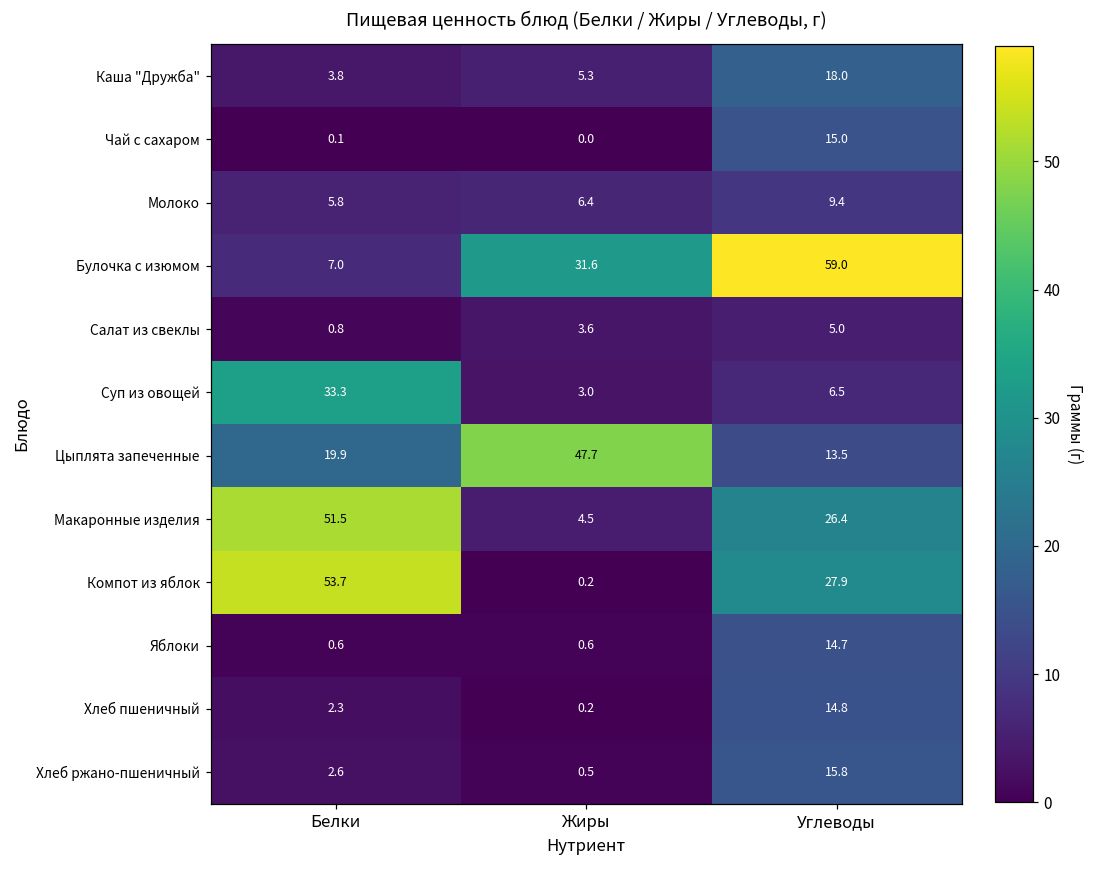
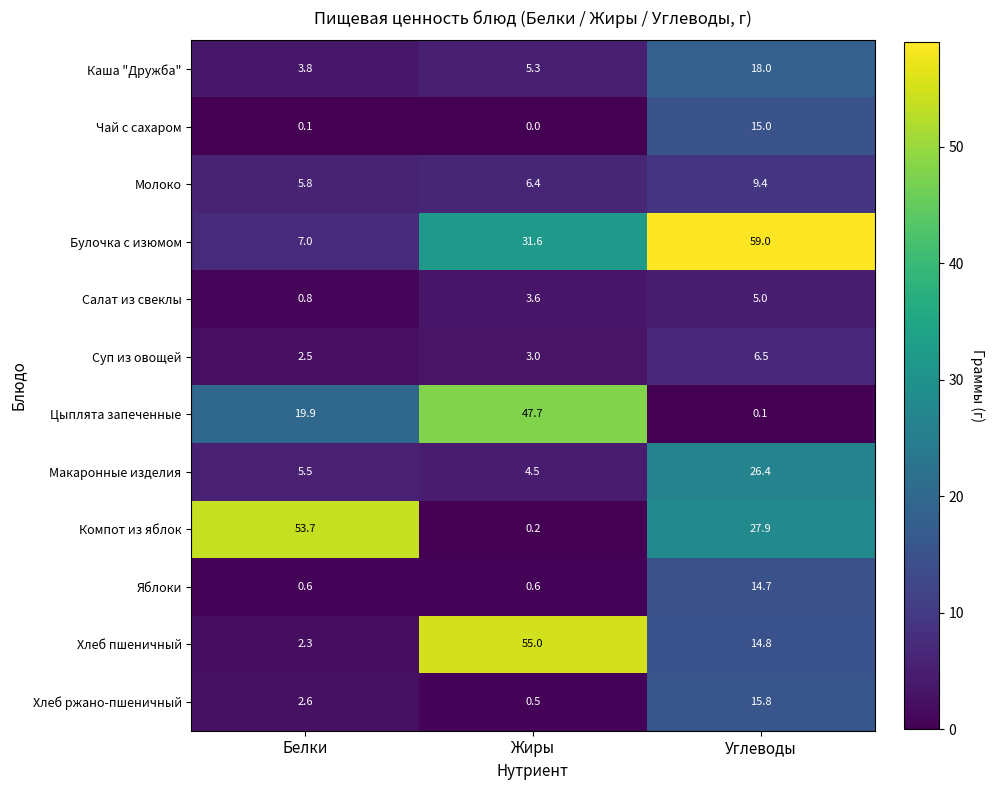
Суп из овощей, Белки: 33.3 -> 2.5
Цыплята запеченные, Углеводы: 13.5 -> 0.1
Макаронные изделия, Белки: 51.5 -> 5.5
Хлеб пшеничный, Жиры: 0.2 -> 55.0
